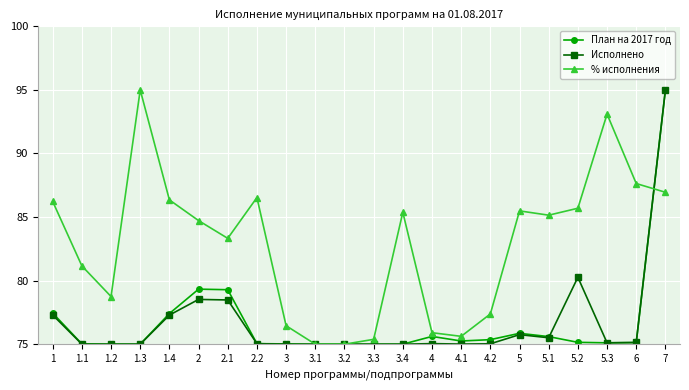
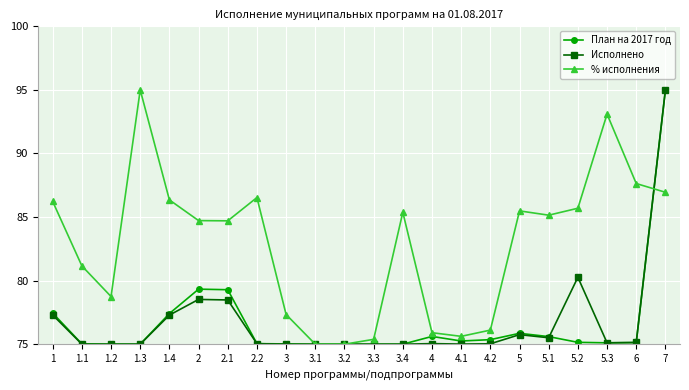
% исполнения, 2.1: 83.3 -> 84.7
% исполнения, 3: 76.5 -> 77.3
% исполнения, 4.2: 77.4 -> 76.1
